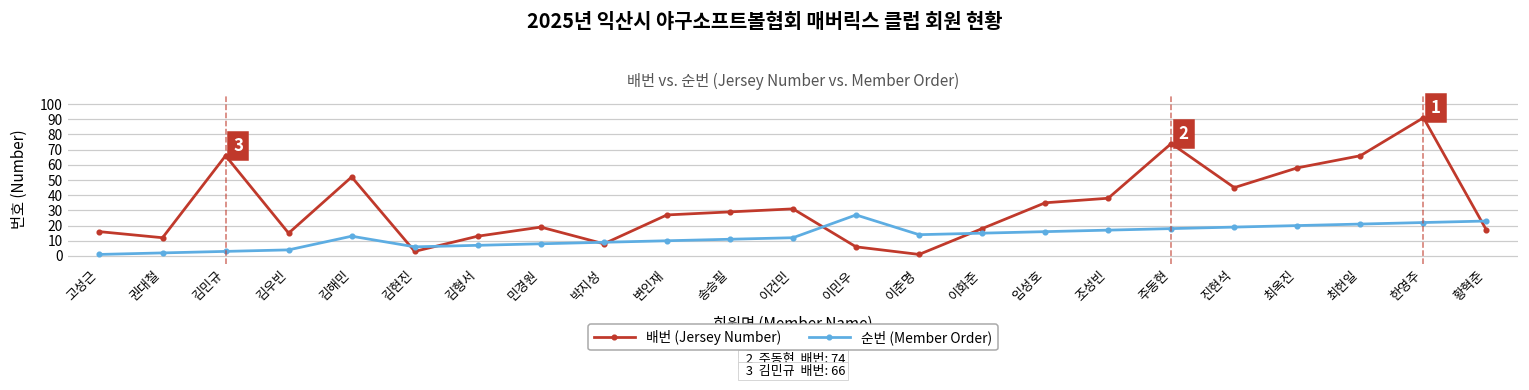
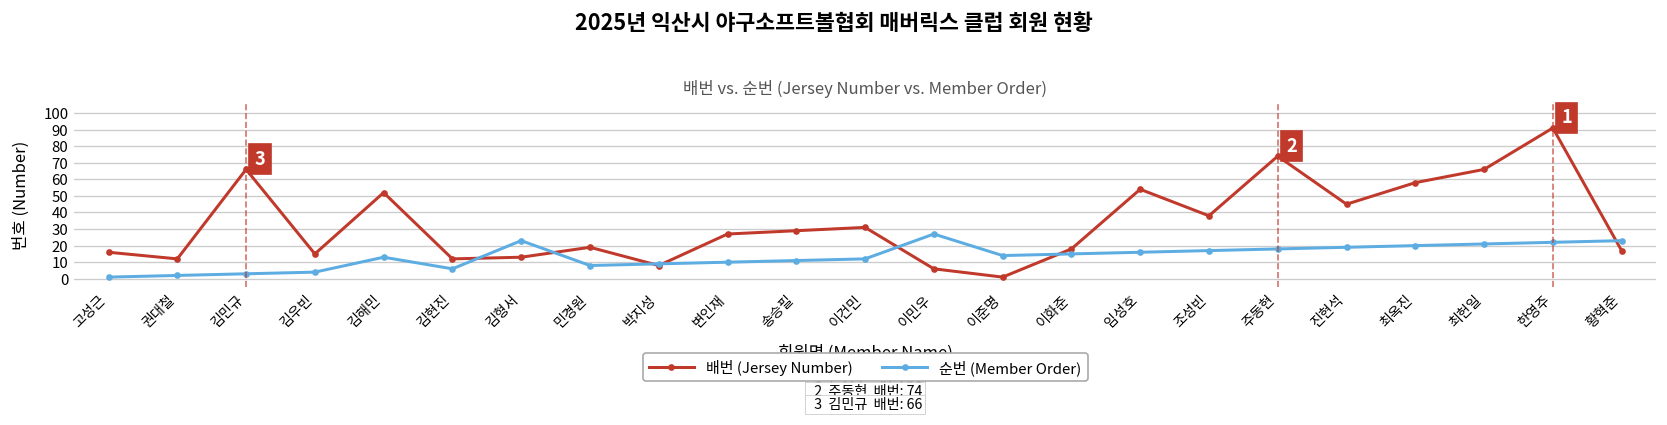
배번 (Jersey Number), 김현진: 3 -> 12
순번 (Member Order), 김형서: 7 -> 23
배번 (Jersey Number), 임성호: 35 -> 54
